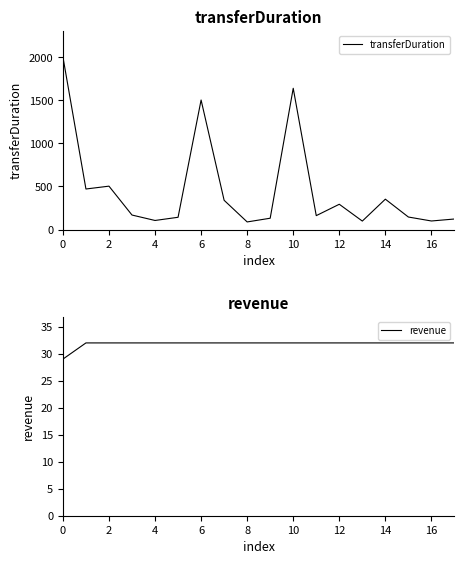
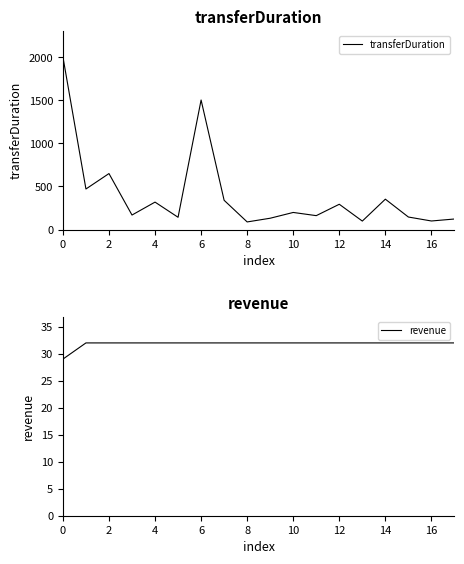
transferDuration, 2: 500 -> 700
transferDuration, 4: 100 -> 300
transferDuration, 10: 1600 -> 200
